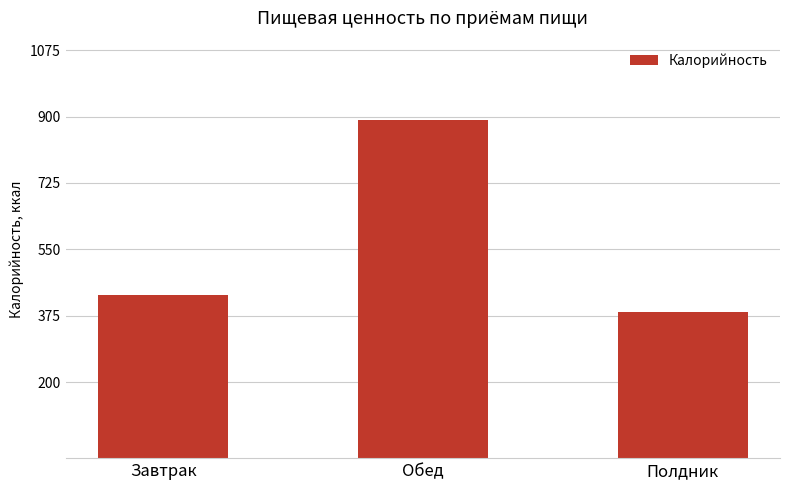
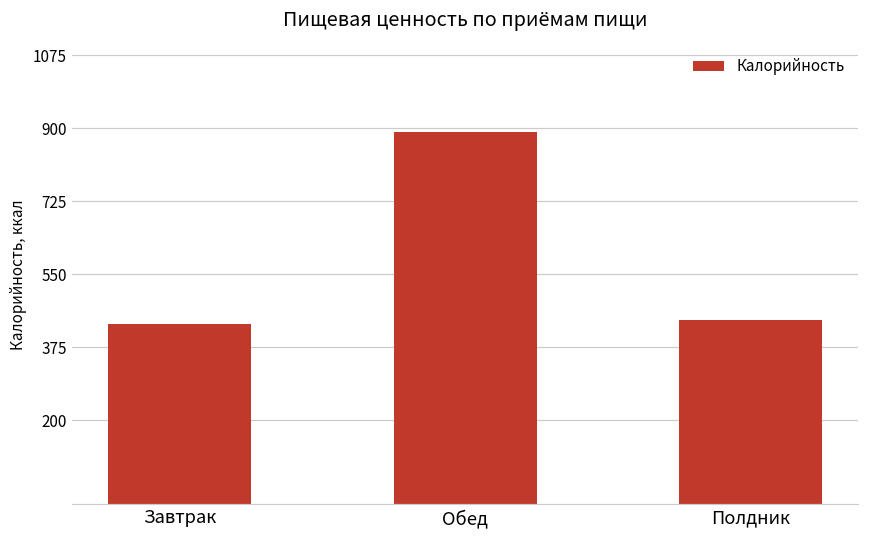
Полдник: 390 -> 440
